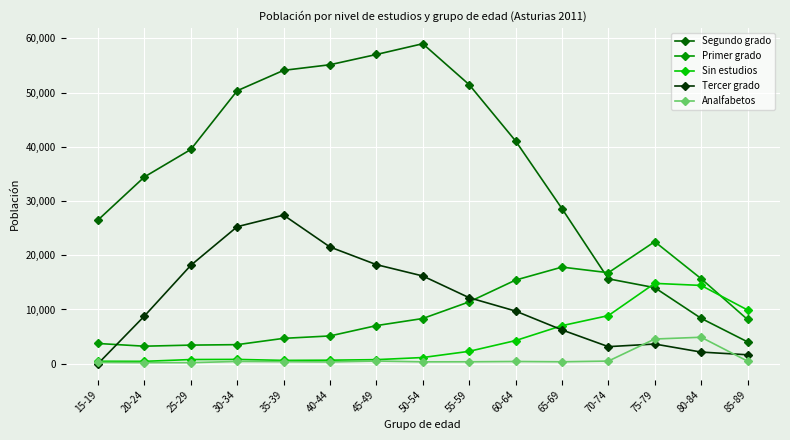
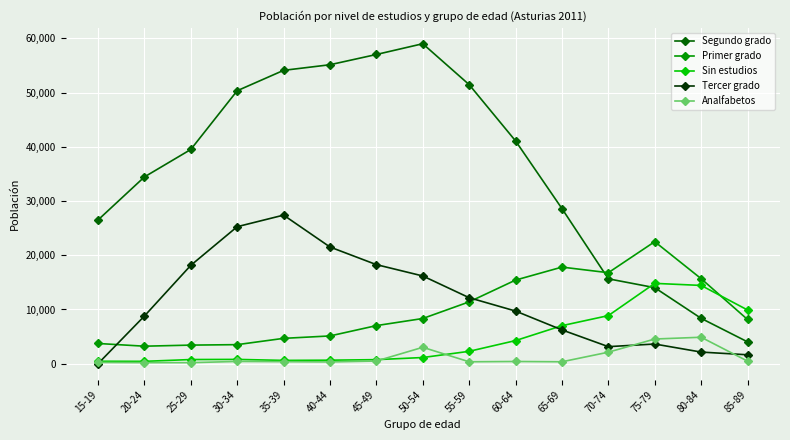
Analfabetos, 50-54: 0 -> 3,000
Analfabetos, 70-74: 0 -> 2,000
